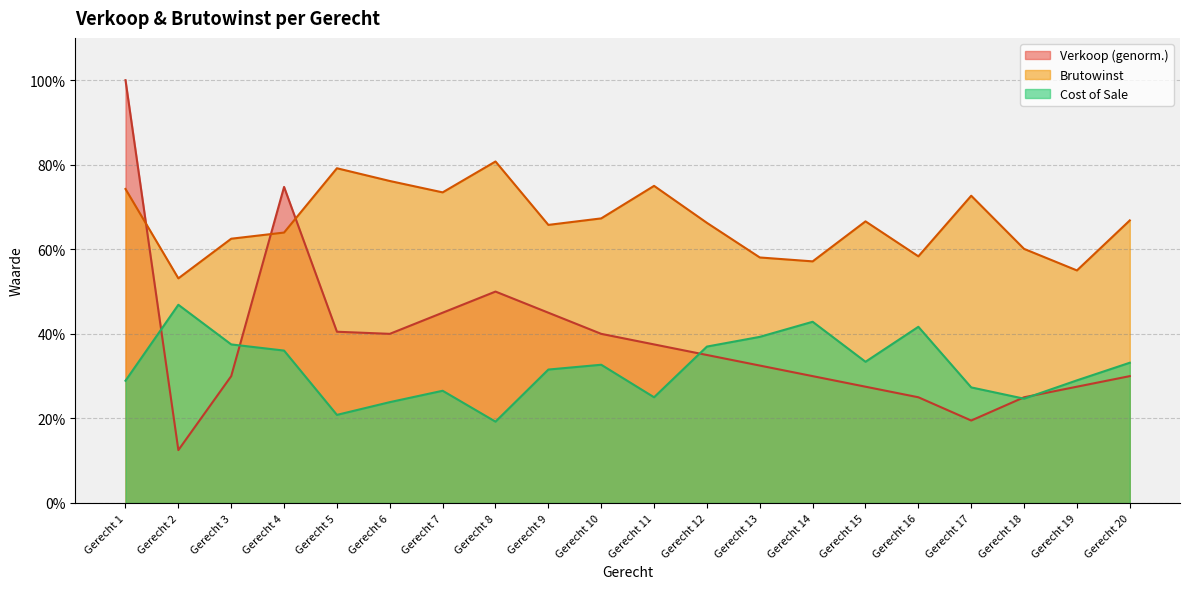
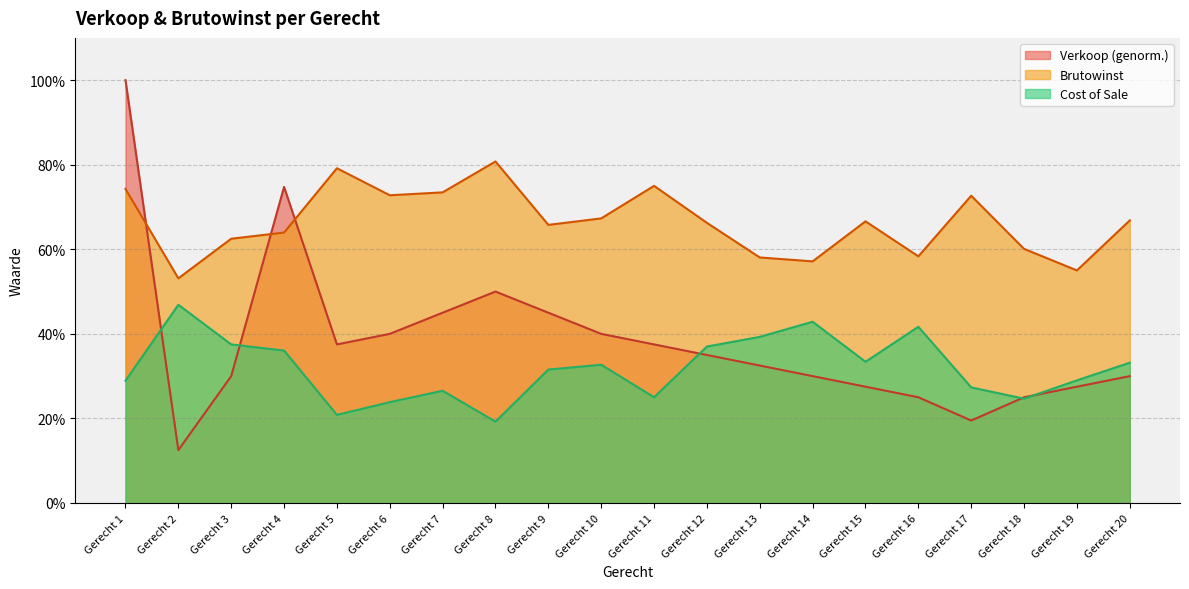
Verkoop (genorm.), Gerecht 5: 41% -> 38%
Brutowinst, Gerecht 6: 76% -> 73%
